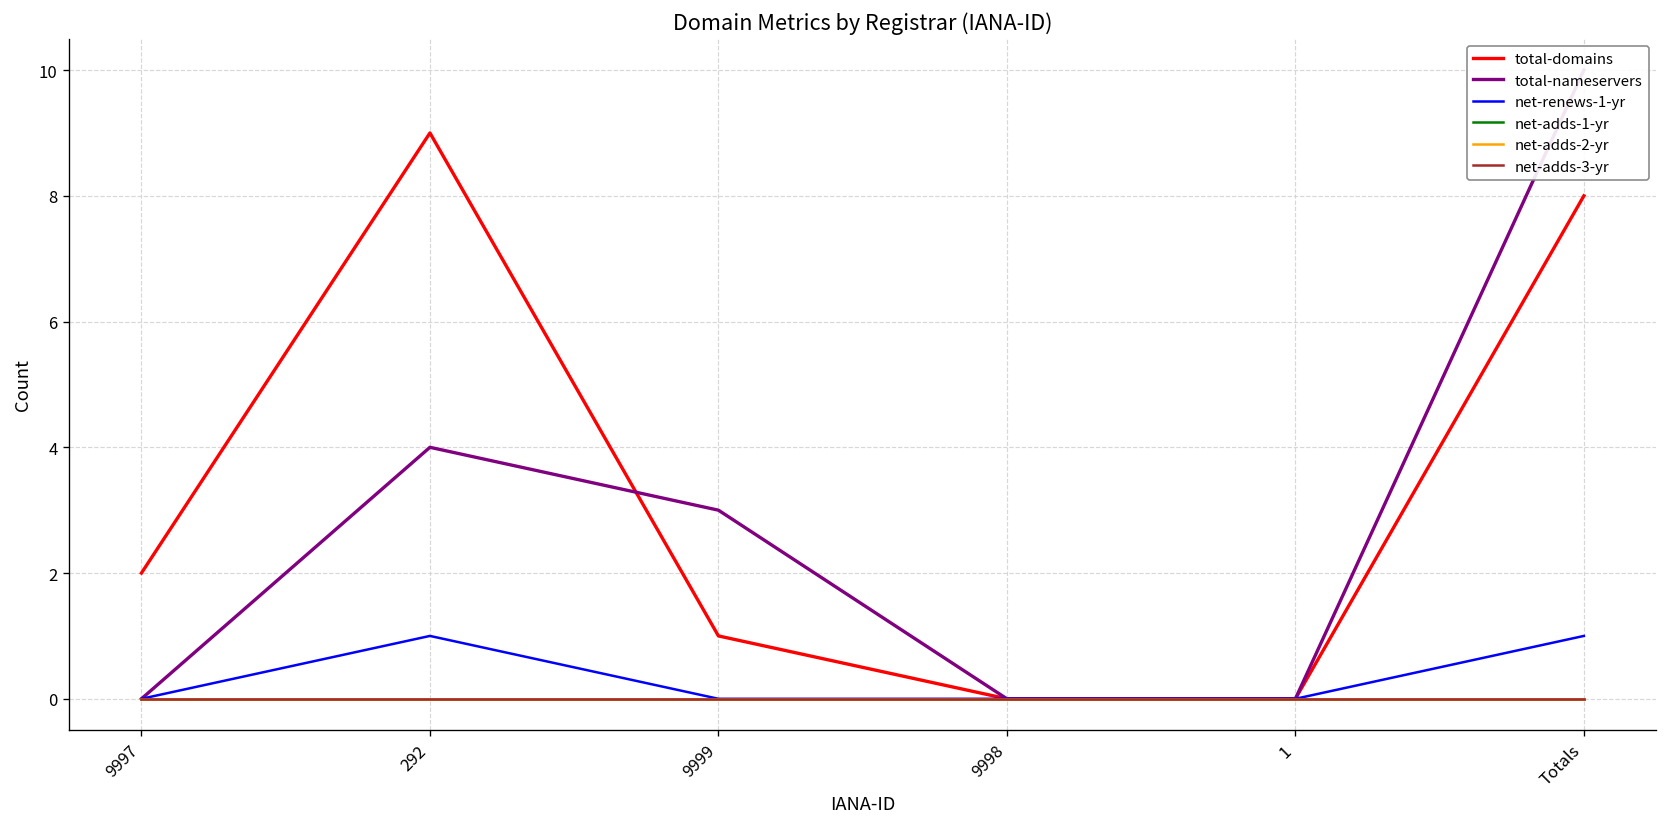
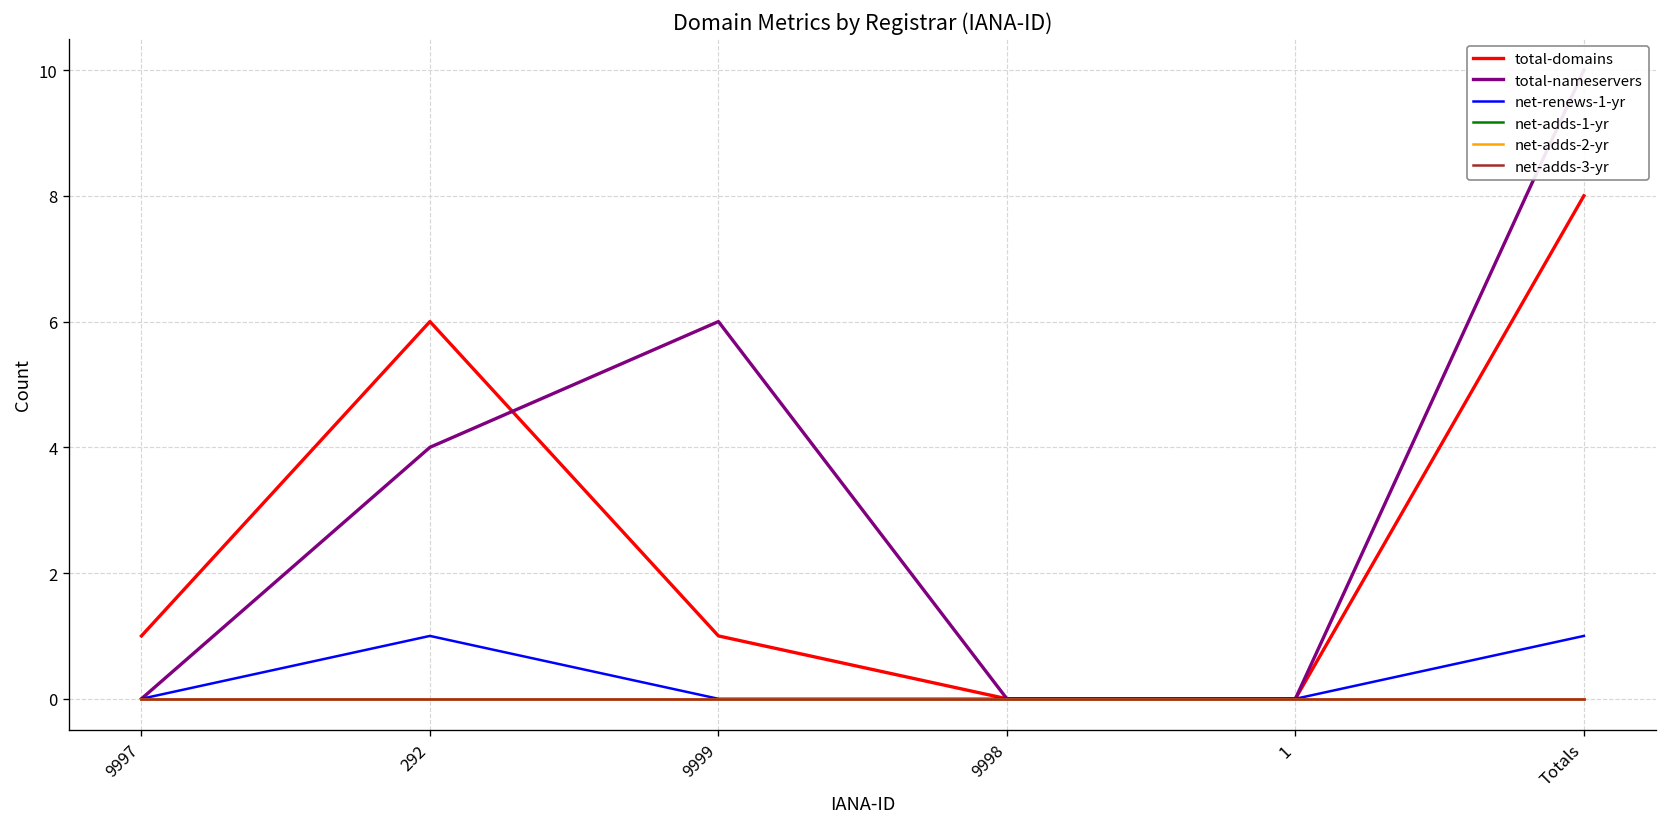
total-domains, 9997: 2 -> 1
total-domains, 292: 9 -> 6
total-nameservers, 9999: 3 -> 6
